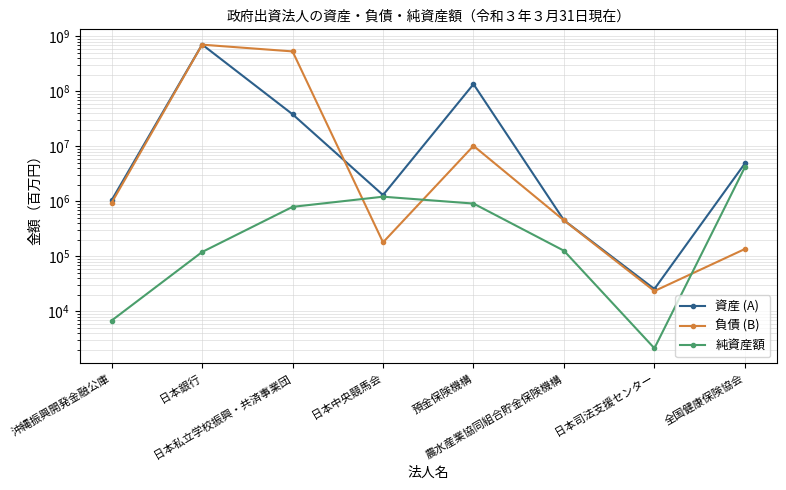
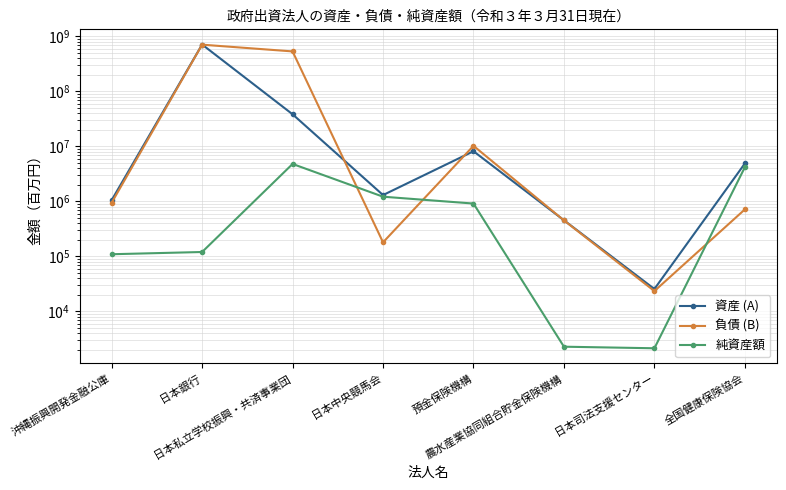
純資産額, 沖縄振興開発金融公庫: 7000 -> 110000
純資産額, 日本私立学校振興・共済事業団: 800000 -> 5000000
資産 (A), 預金保険機構: 140000000 -> 8000000
純資産額, 農水産業協同組合貯金保険機構: 130000 -> 2300
負債 (B), 全国健康保険協会: 140000 -> 700000
